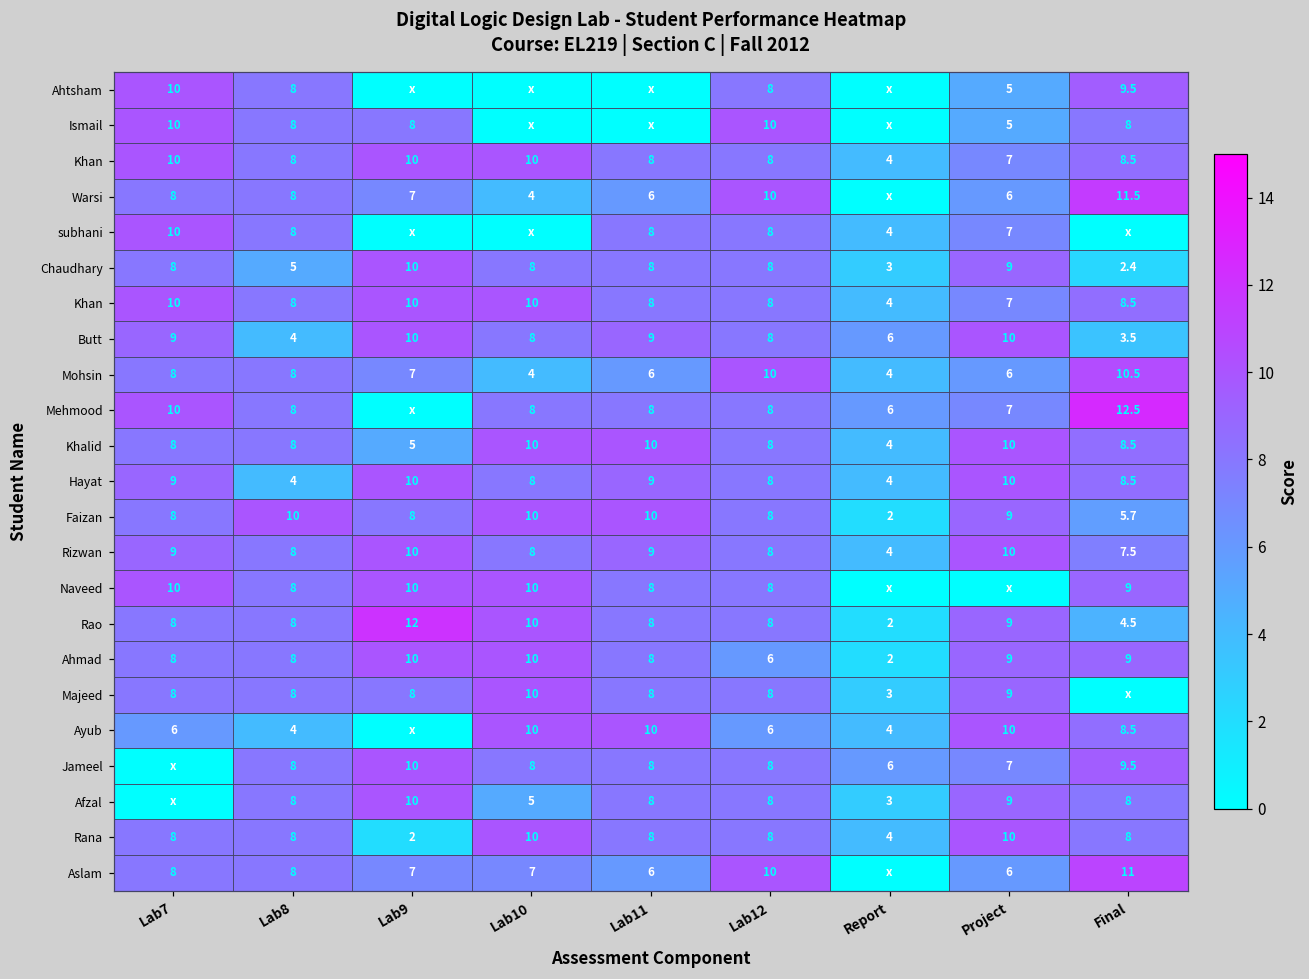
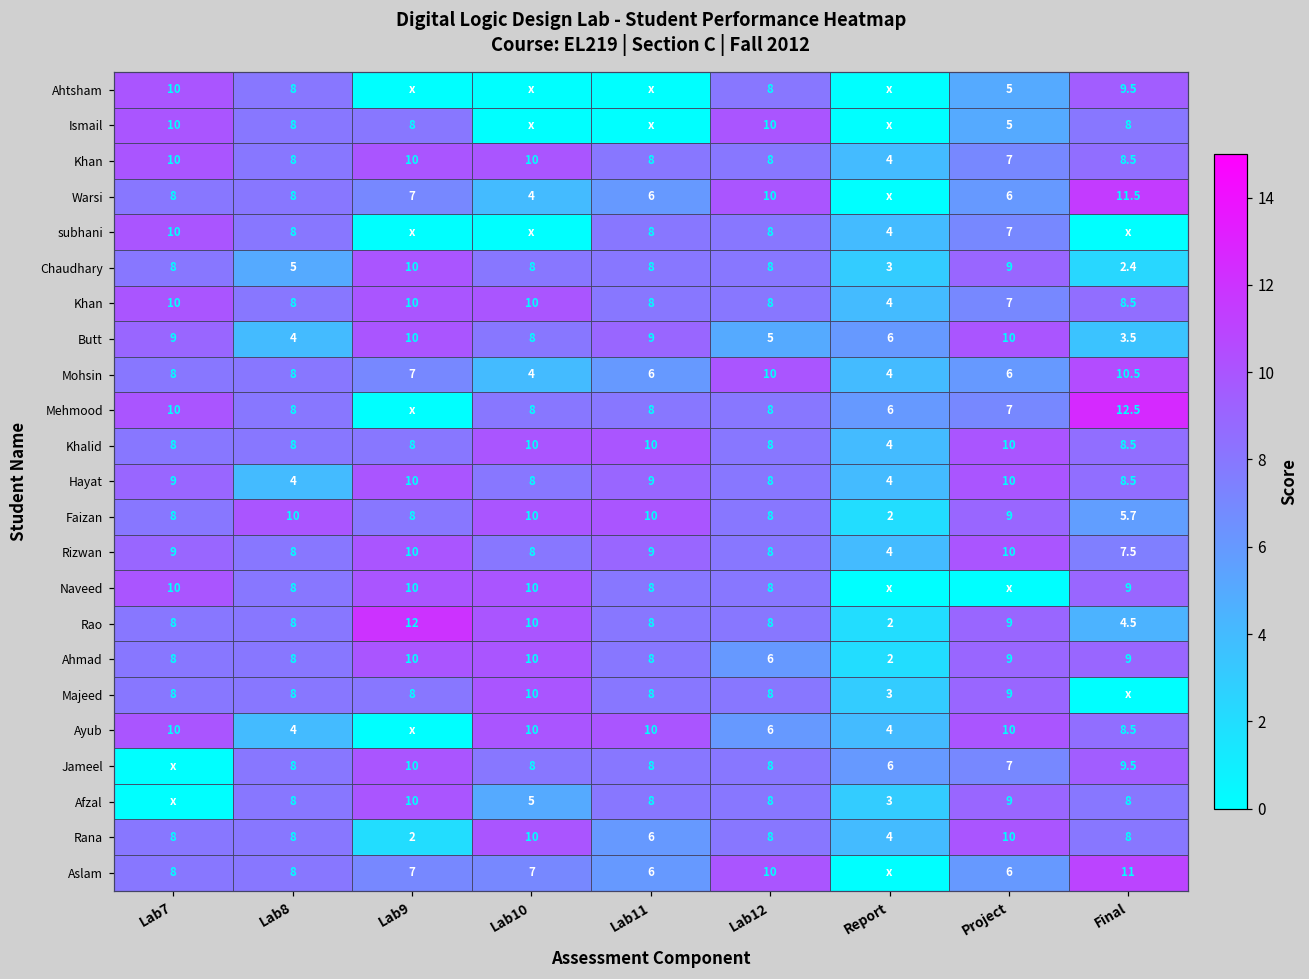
Butt, Lab12: 8 -> 5
Khalid, Lab9: 5 -> 8
Ayub, Lab7: 6 -> 10
Rana, Lab11: 8 -> 6
